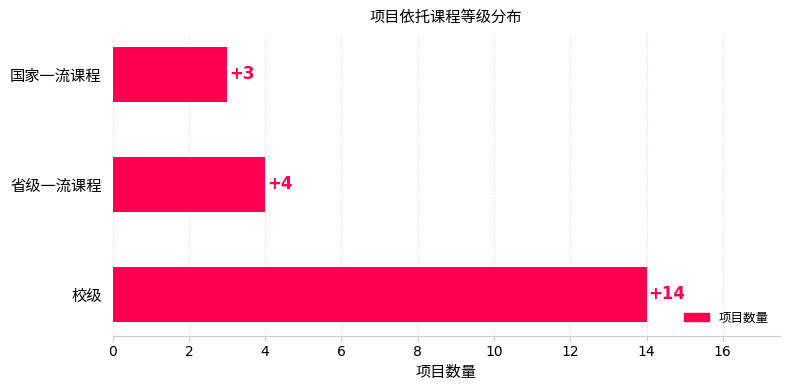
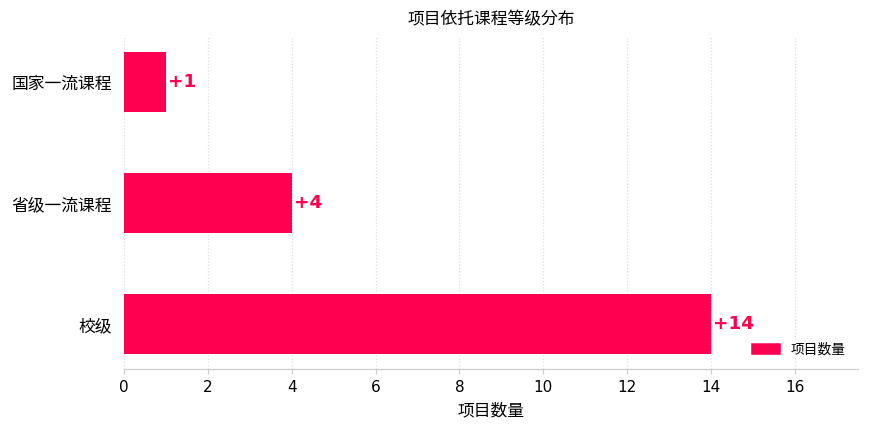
国家一流课程: +3 -> +1
